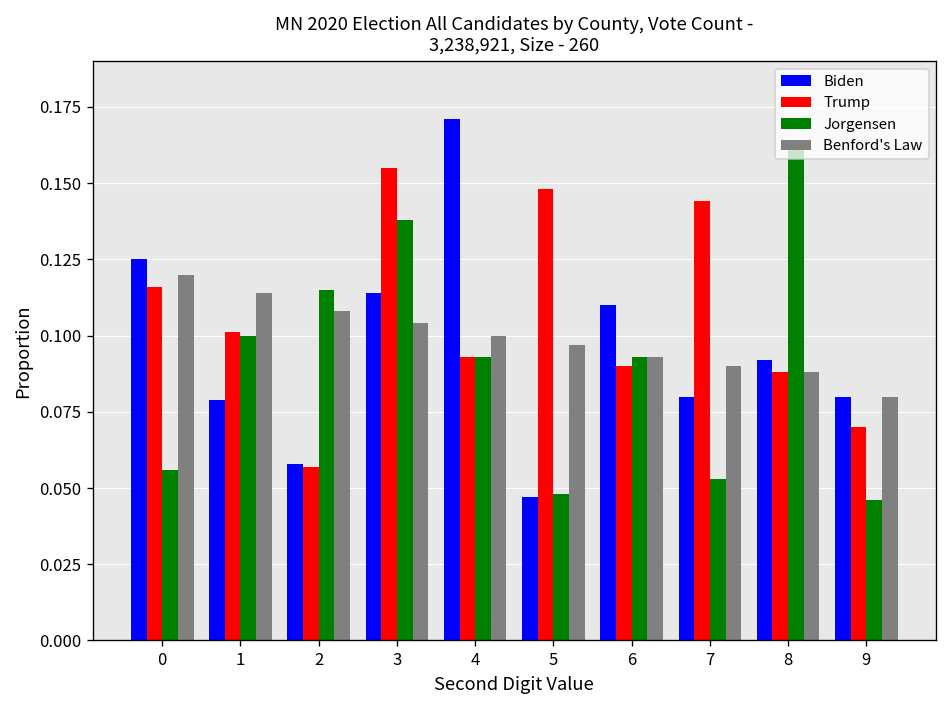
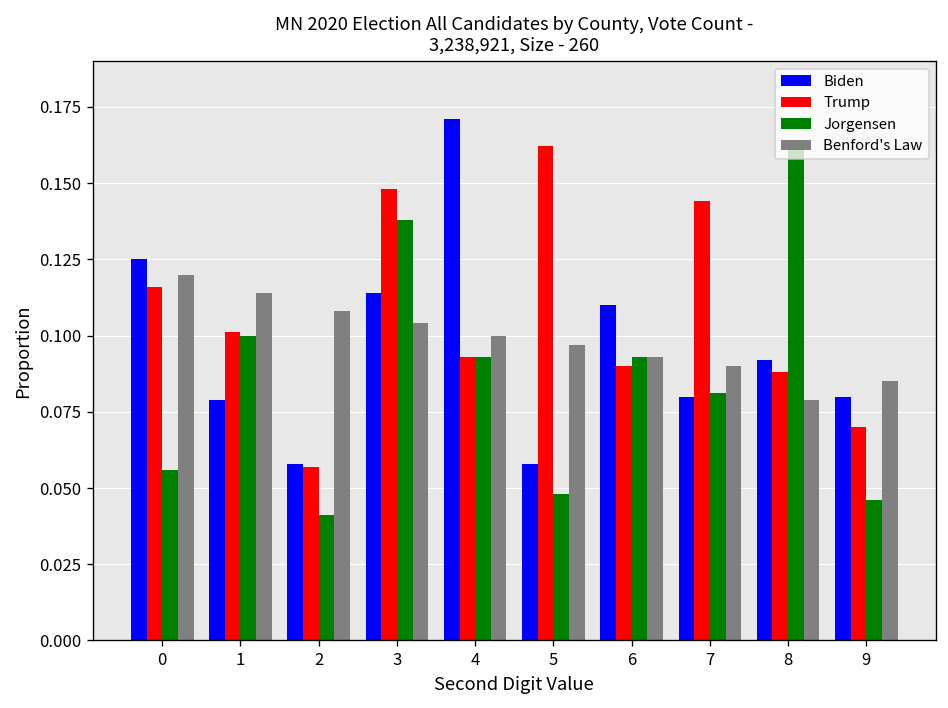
Jorgensen, 2: 0.115 -> 0.041
Trump, 3: 0.155 -> 0.148
Biden, 5: 0.047 -> 0.058
Trump, 5: 0.148 -> 0.162
Jorgensen, 7: 0.053 -> 0.081
Benford's Law, 8: 0.088 -> 0.079
Benford's Law, 9: 0.080 -> 0.085
